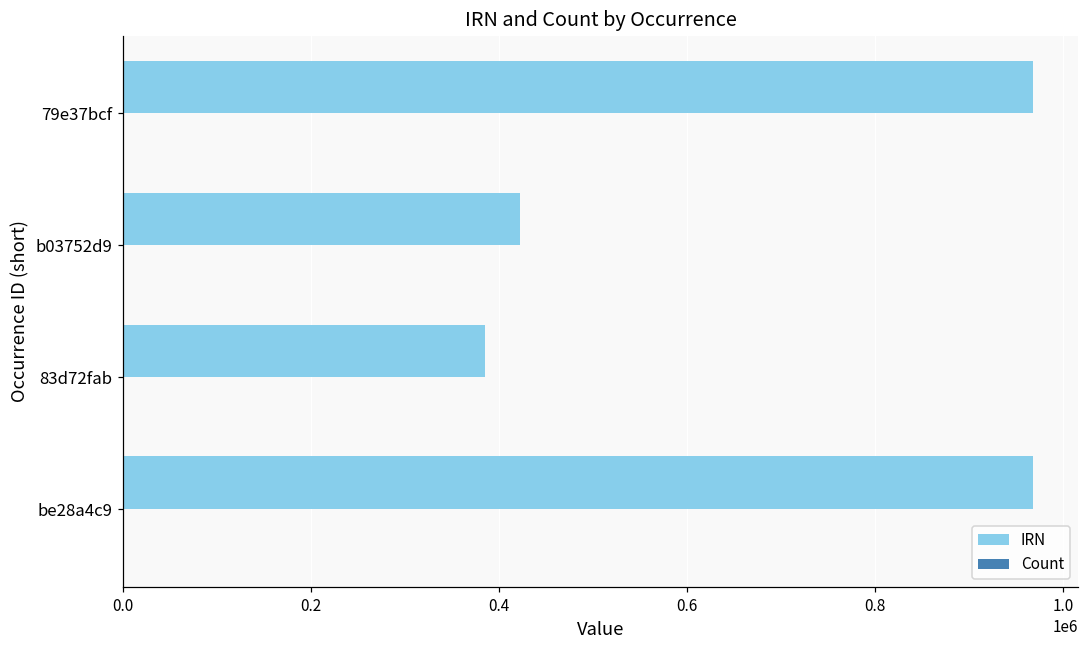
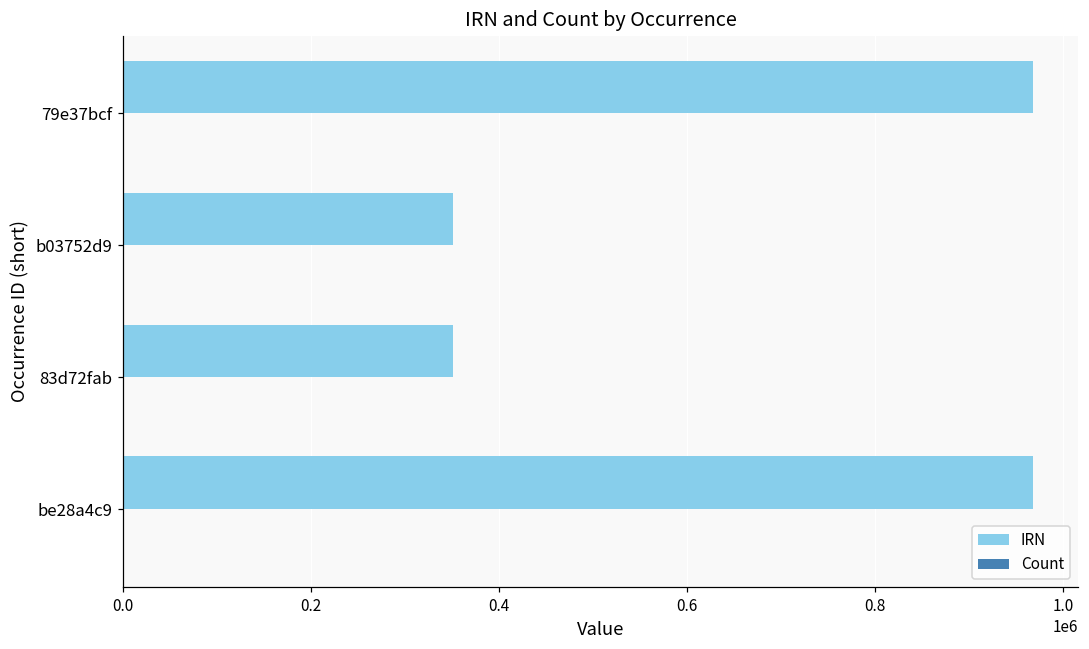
IRN, b03752d9: 420000 -> 350000
IRN, 83d72fab: 380000 -> 350000
